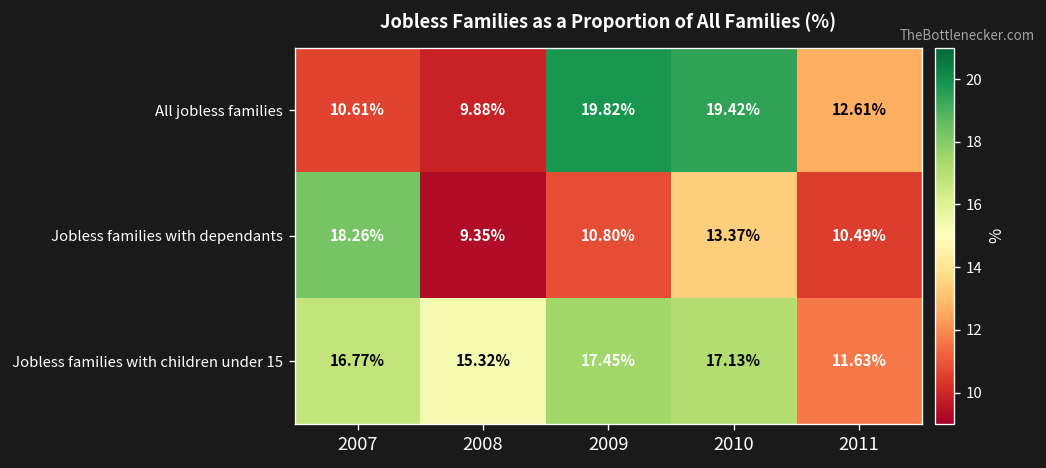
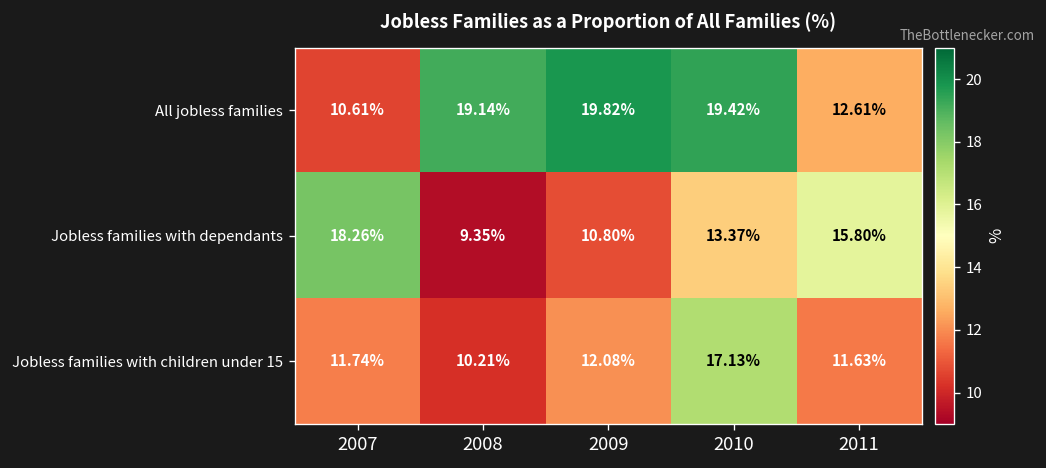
All jobless families, 2008: 9.88% -> 19.14%
Jobless families with dependants, 2011: 10.49% -> 15.80%
Jobless families with children under 15, 2007: 16.77% -> 11.74%
Jobless families with children under 15, 2008: 15.32% -> 10.21%
Jobless families with children under 15, 2009: 17.45% -> 12.08%
